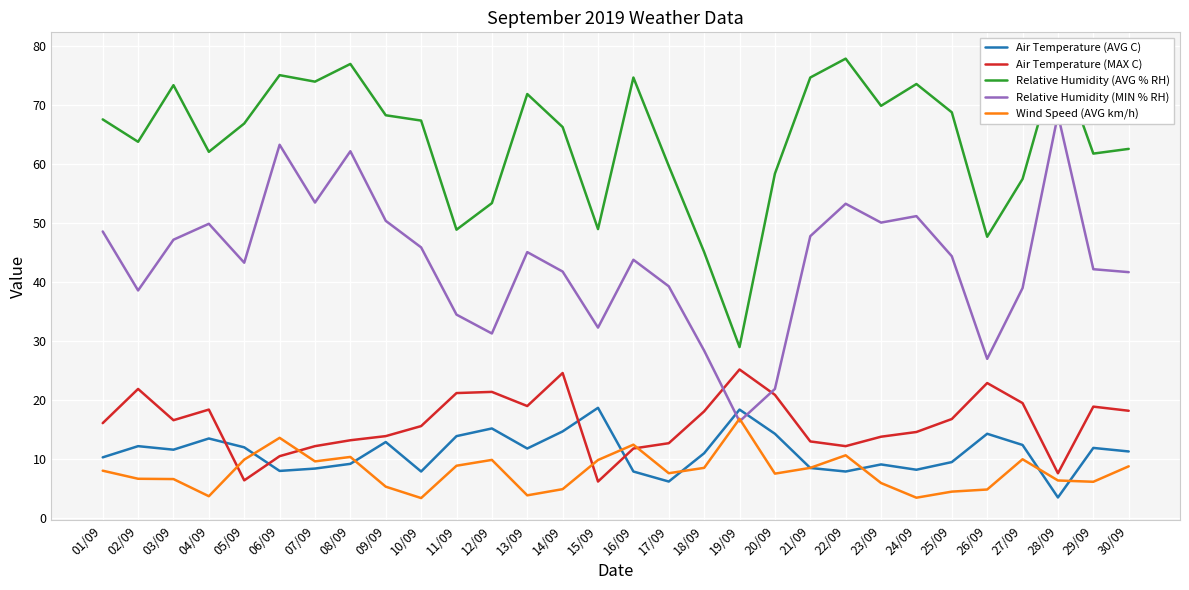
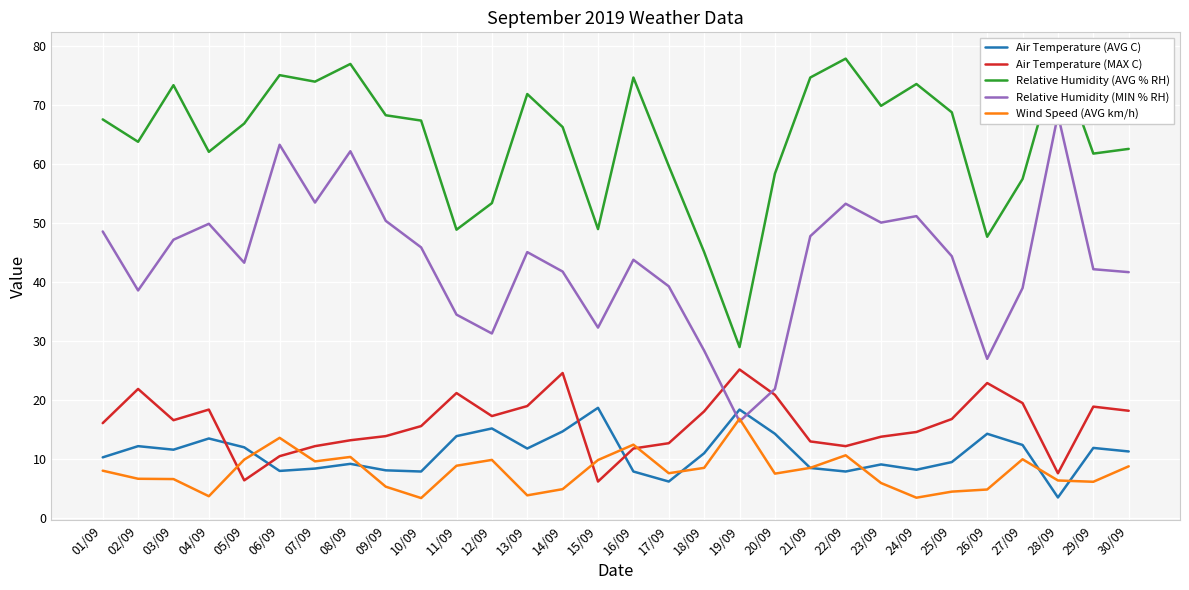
Air Temperature (AVG C), 09/09: 13 -> 8
Air Temperature (MAX C), 12/09: 21 -> 17
